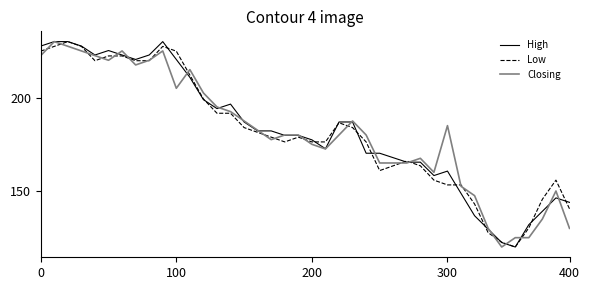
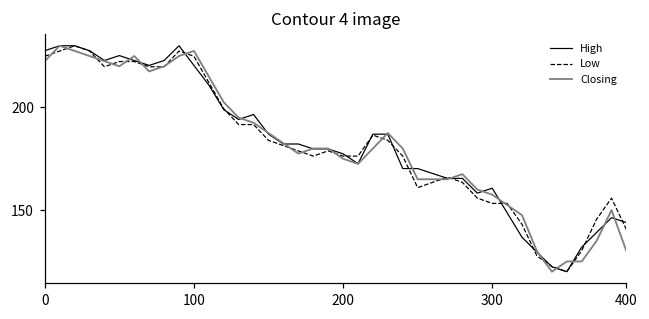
Closing, 100: 205 -> 228
Closing, 300: 185 -> 158
